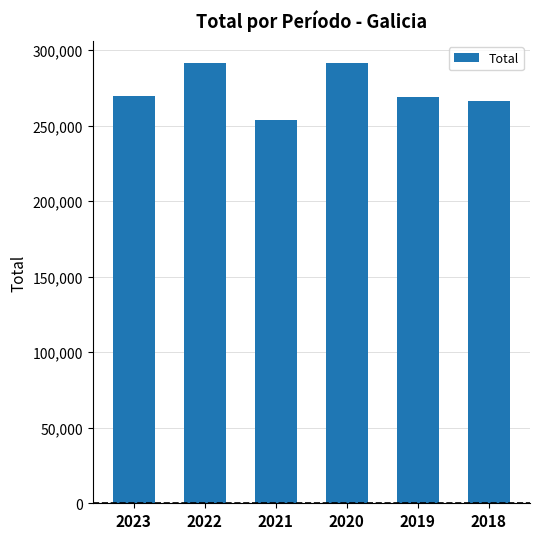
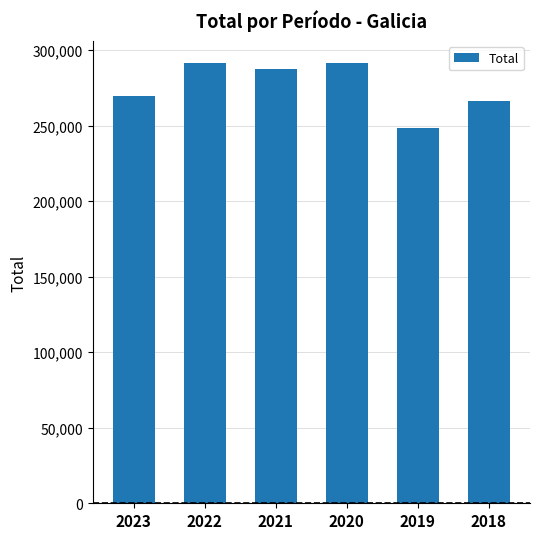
2021: 253,000 -> 288,000
2019: 269,000 -> 248,000
